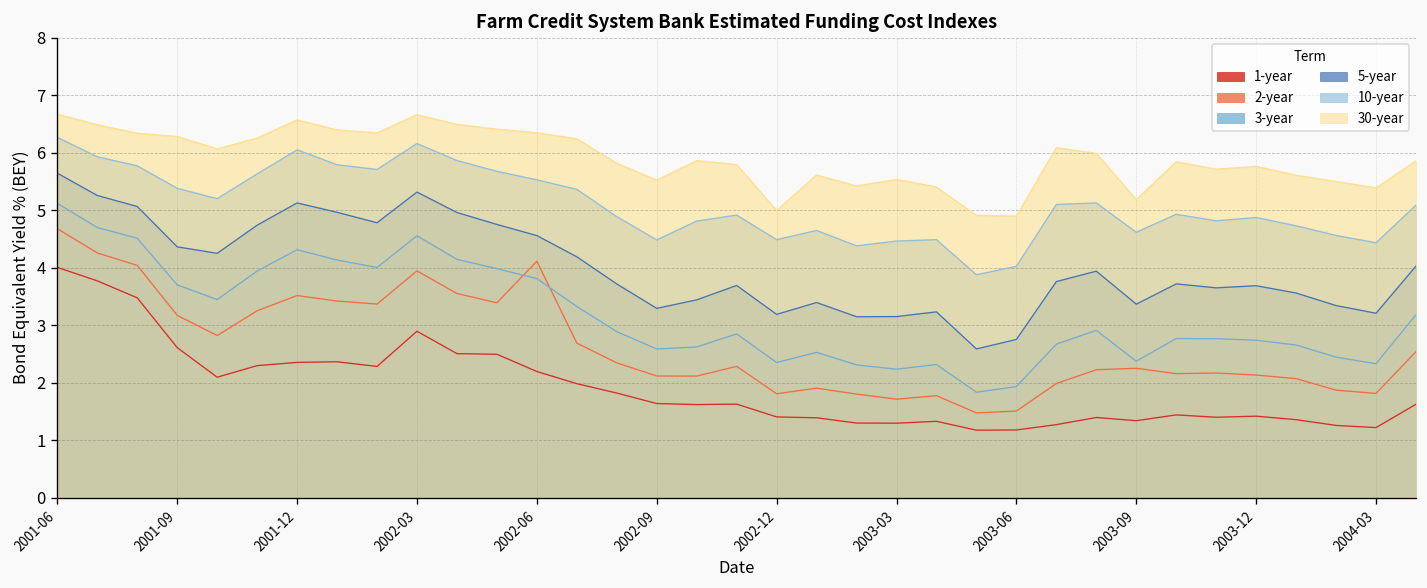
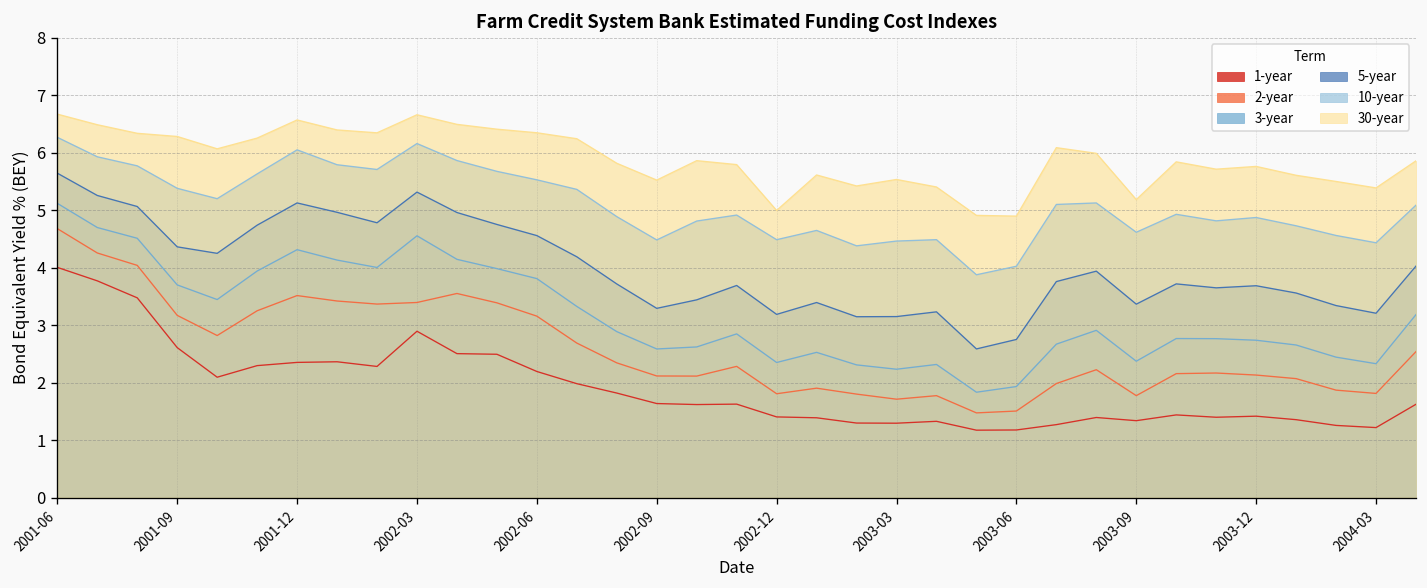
2-year, 2002-03: 3.9 -> 3.4
2-year, 2002-06: 4.1 -> 3.2
2-year, 2003-09: 2.2 -> 1.8
